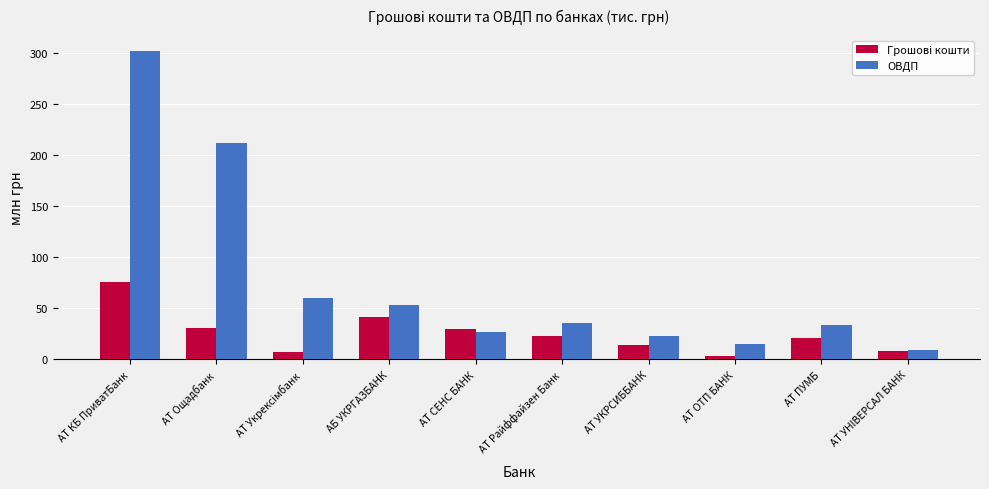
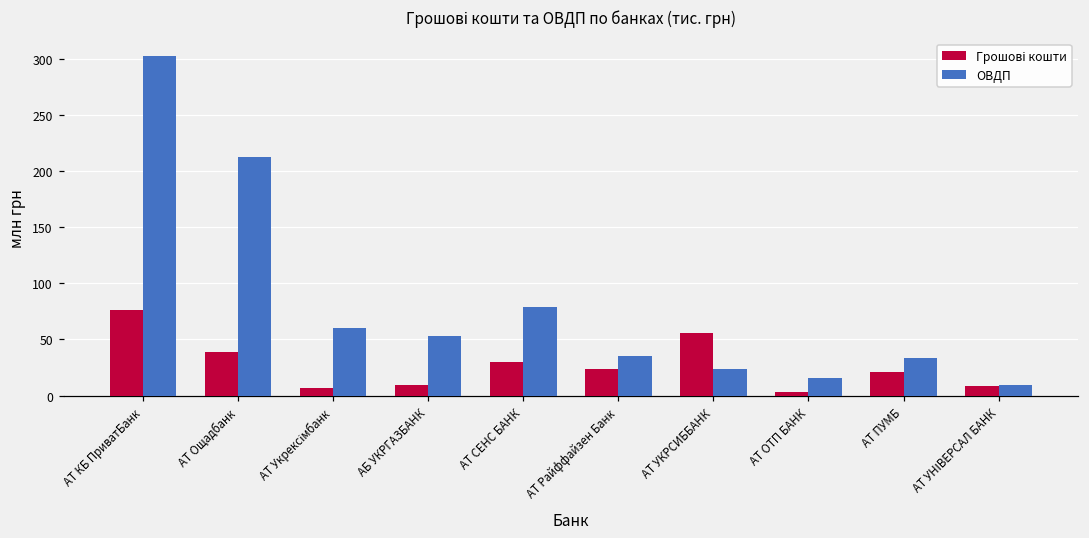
Грошові кошти, АТ Ощадбанк: 31 -> 39
Грошові кошти, АБ УКРГАЗБАНК: 41 -> 9
ОВДП, АТ СЕНС БАНК: 26 -> 79
Грошові кошти, АТ УКРСИББАНК: 14 -> 55
